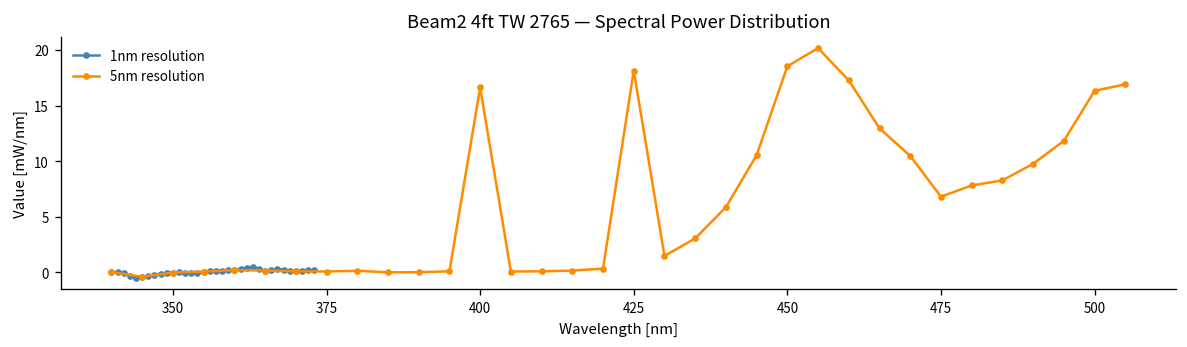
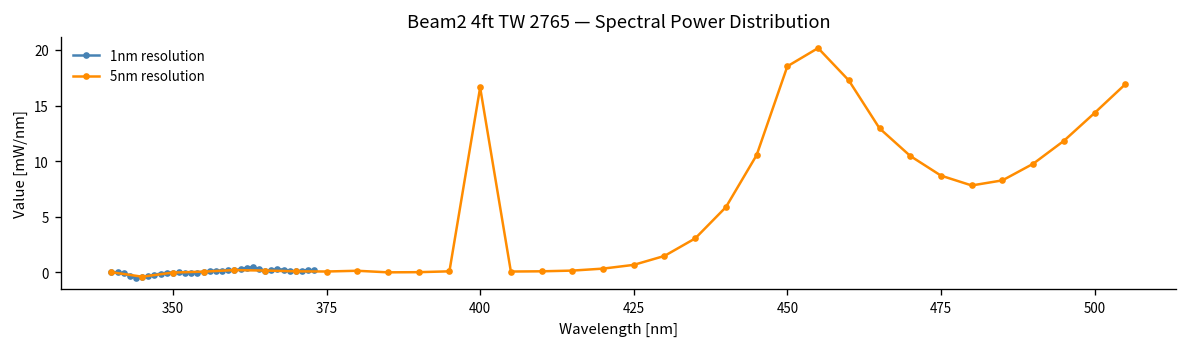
5nm resolution, 425: 18 -> 1
5nm resolution, 475: 7 -> 9
5nm resolution, 500: 16 -> 14
